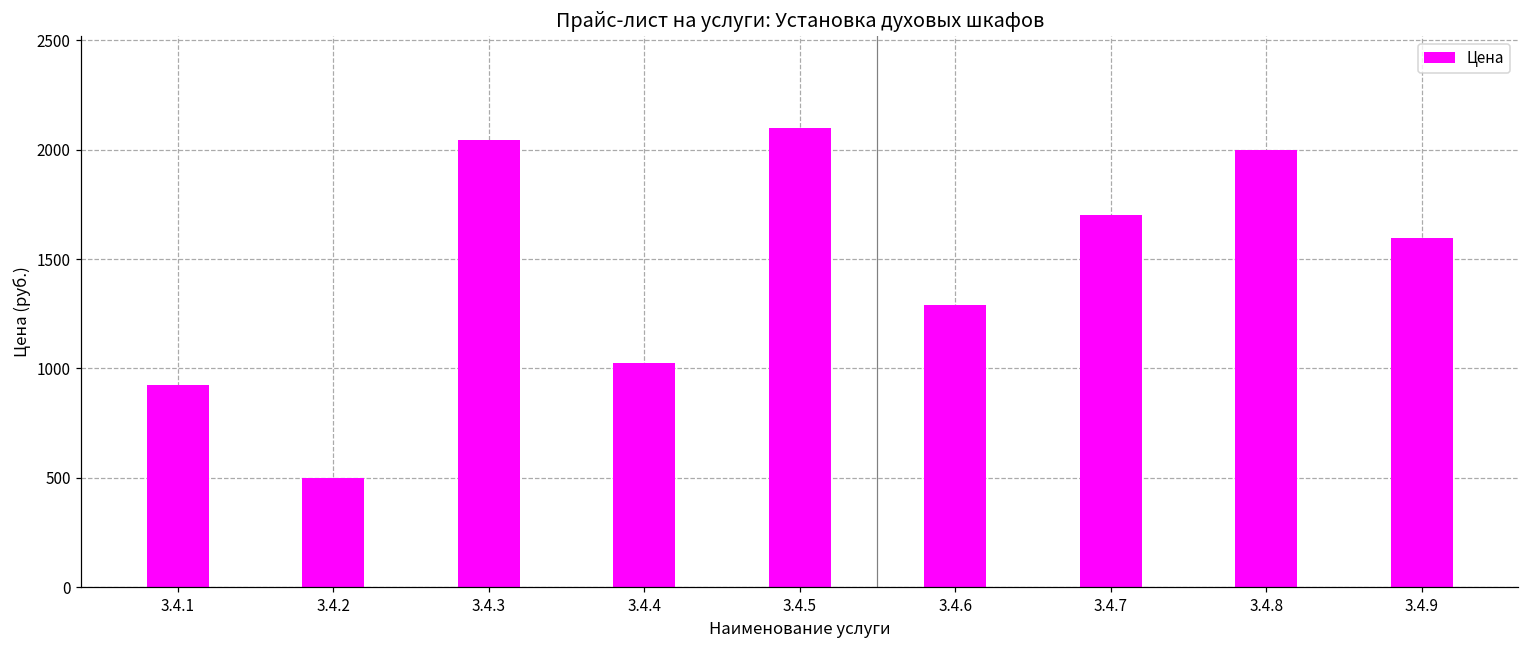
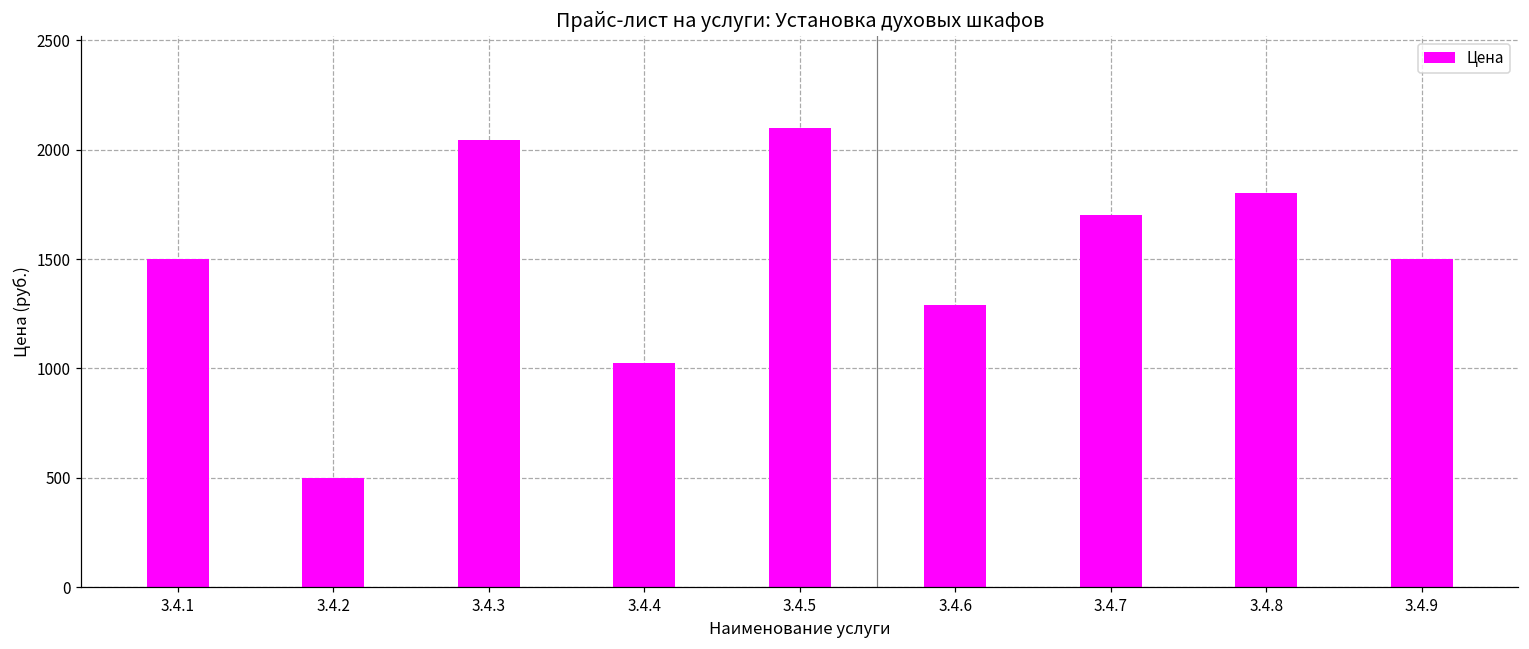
3.4.1: 920 -> 1500
3.4.8: 2000 -> 1800
3.4.9: 1600 -> 1500
